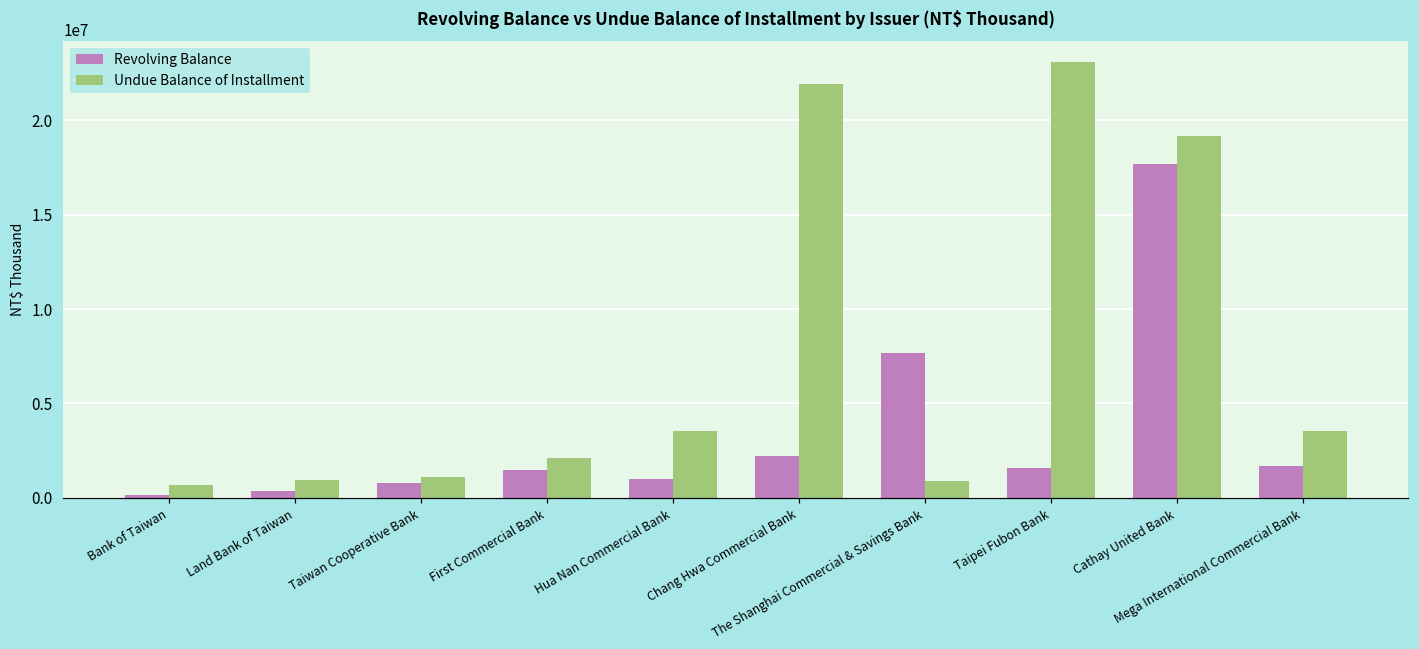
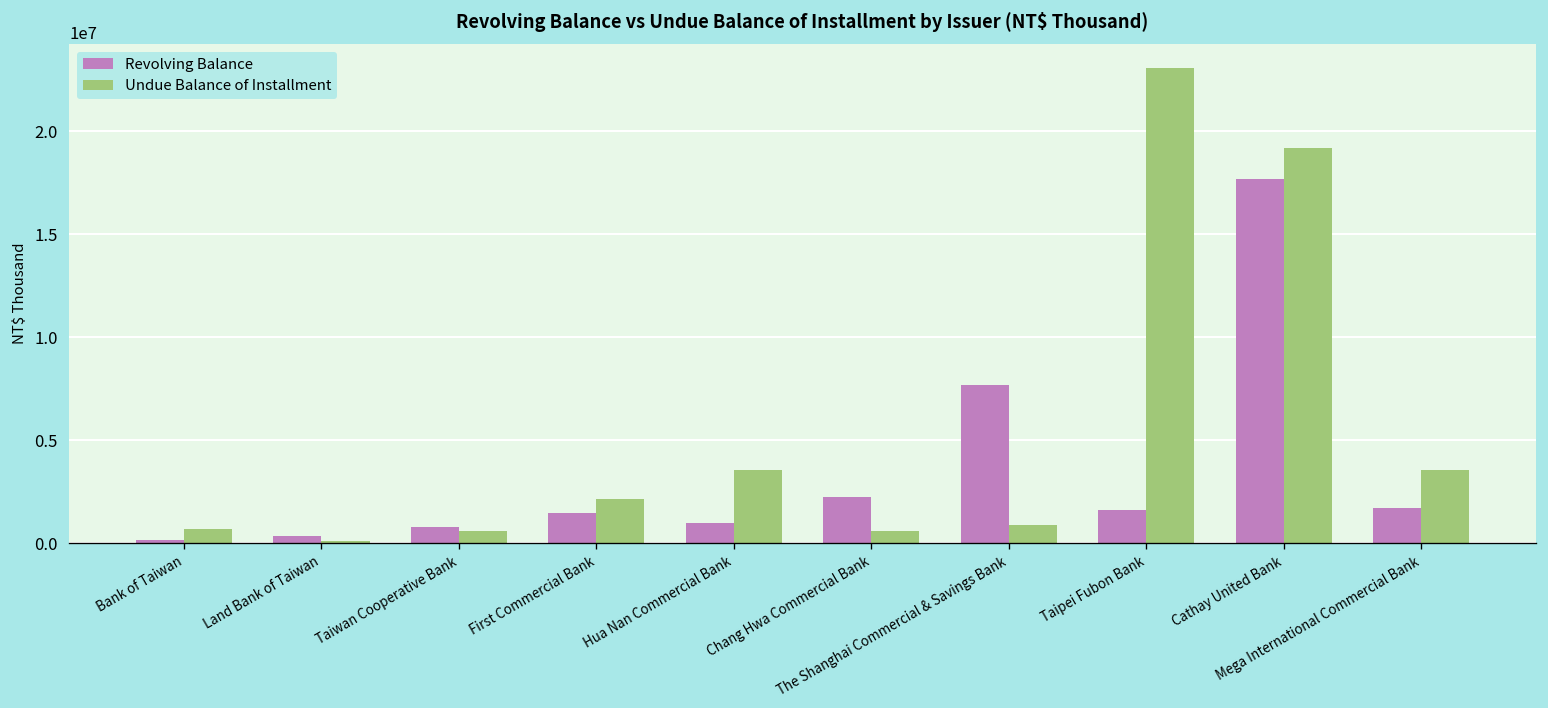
Undue Balance of Installment, Land Bank of Taiwan: 900000 -> 100000
Undue Balance of Installment, Taiwan Cooperative Bank: 1100000 -> 600000
Undue Balance of Installment, Chang Hwa Commercial Bank: 21900000 -> 600000
